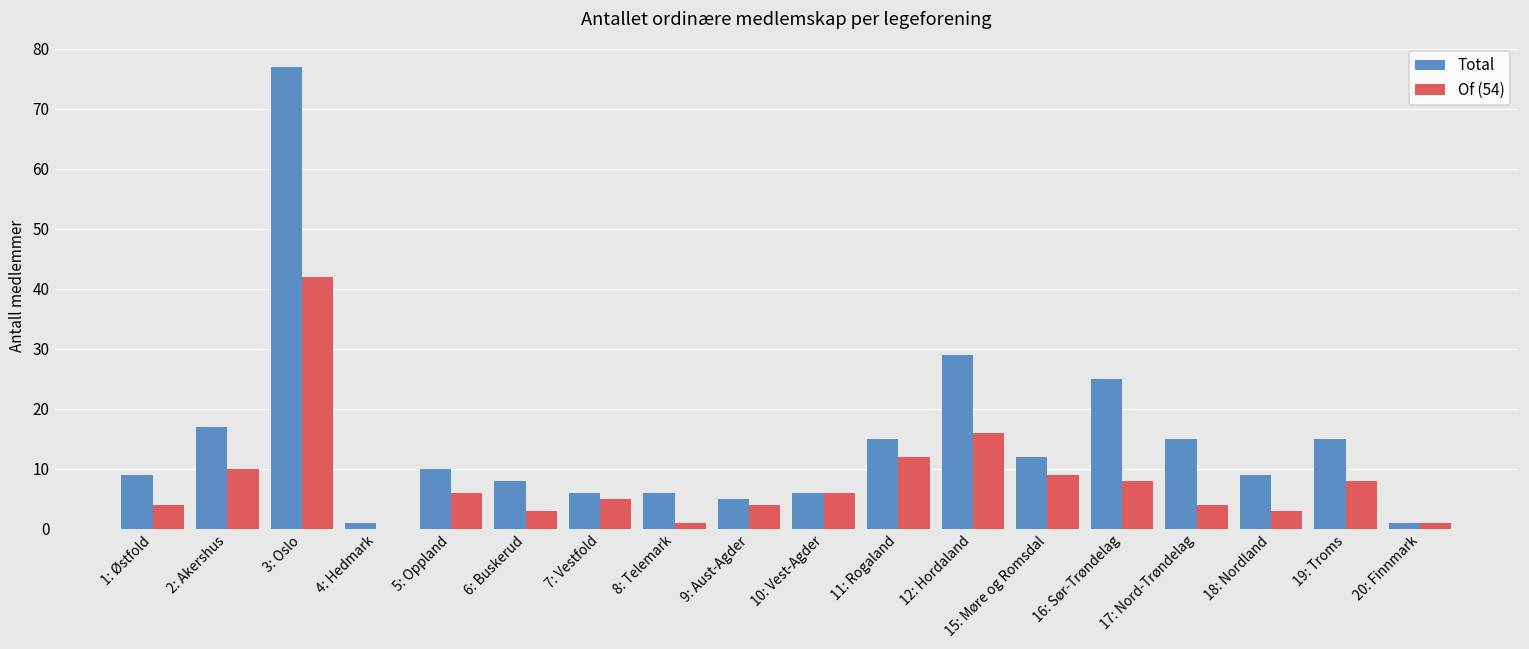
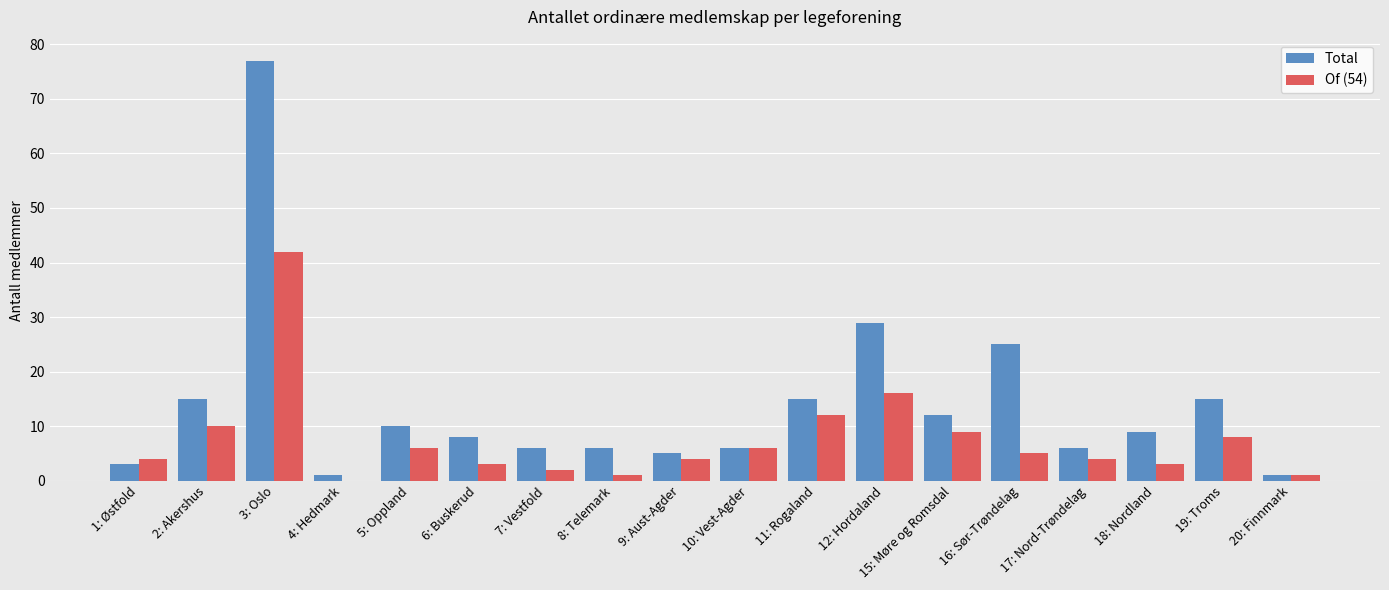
Total, 1: Østfold: 9 -> 3
Total, 2: Akershus: 17 -> 15
Of (54), 7: Vestfold: 5 -> 2
Of (54), 16: Sør-Trøndelag: 8 -> 5
Total, 17: Nord-Trøndelag: 15 -> 6
